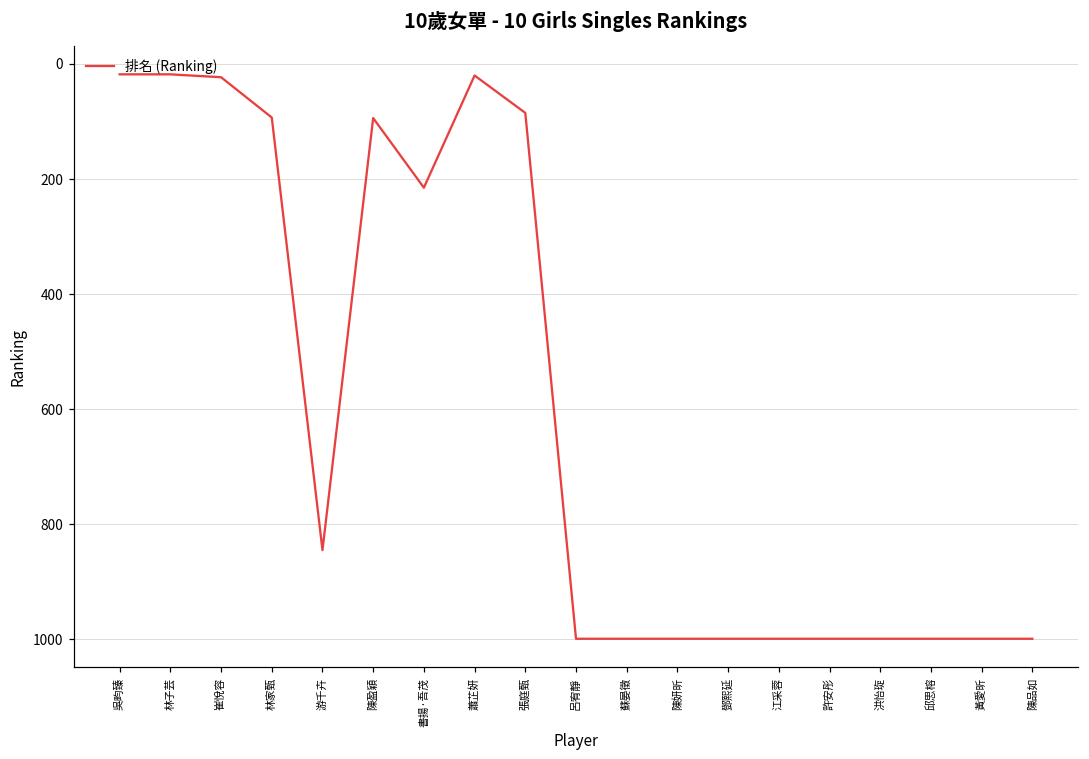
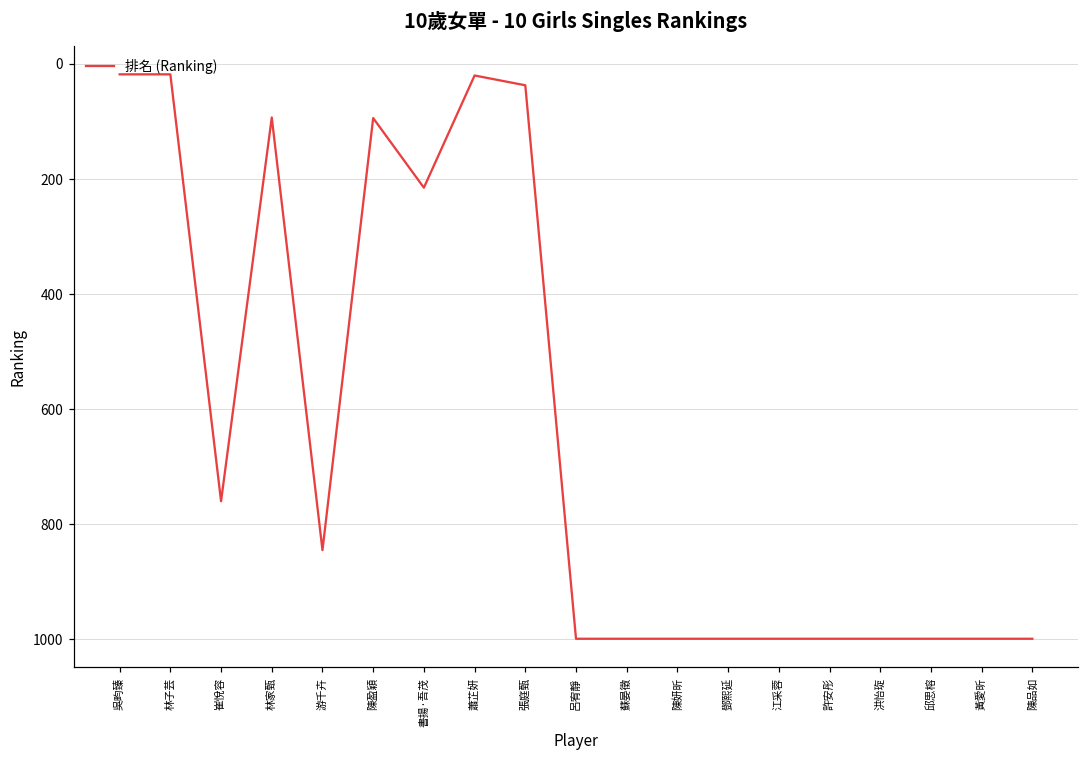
崔悅容: 20 -> 760
張庭甄: 90 -> 40
